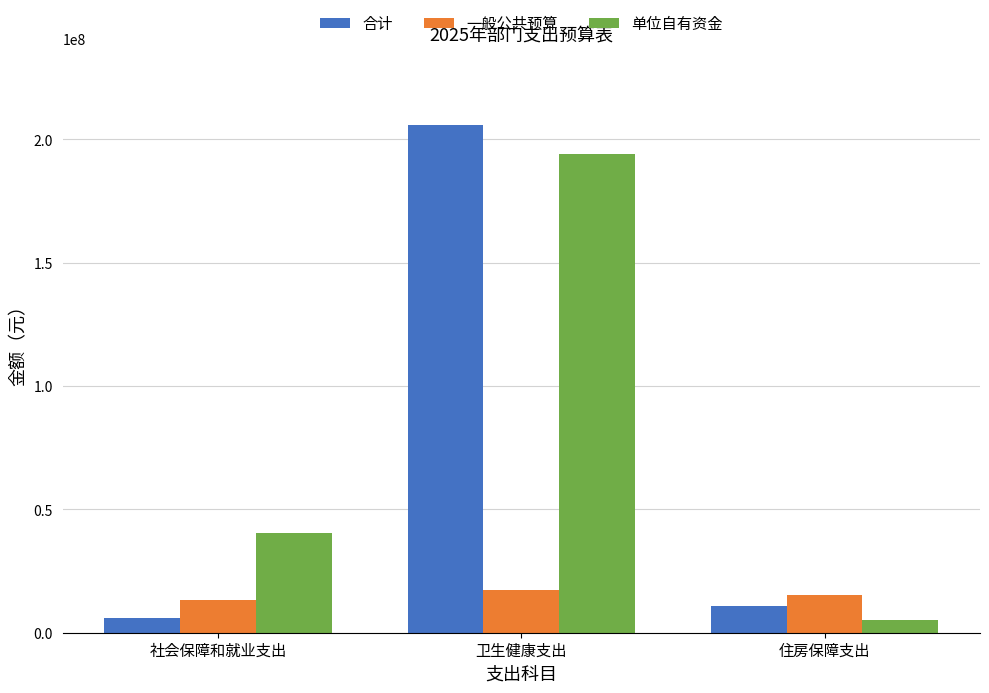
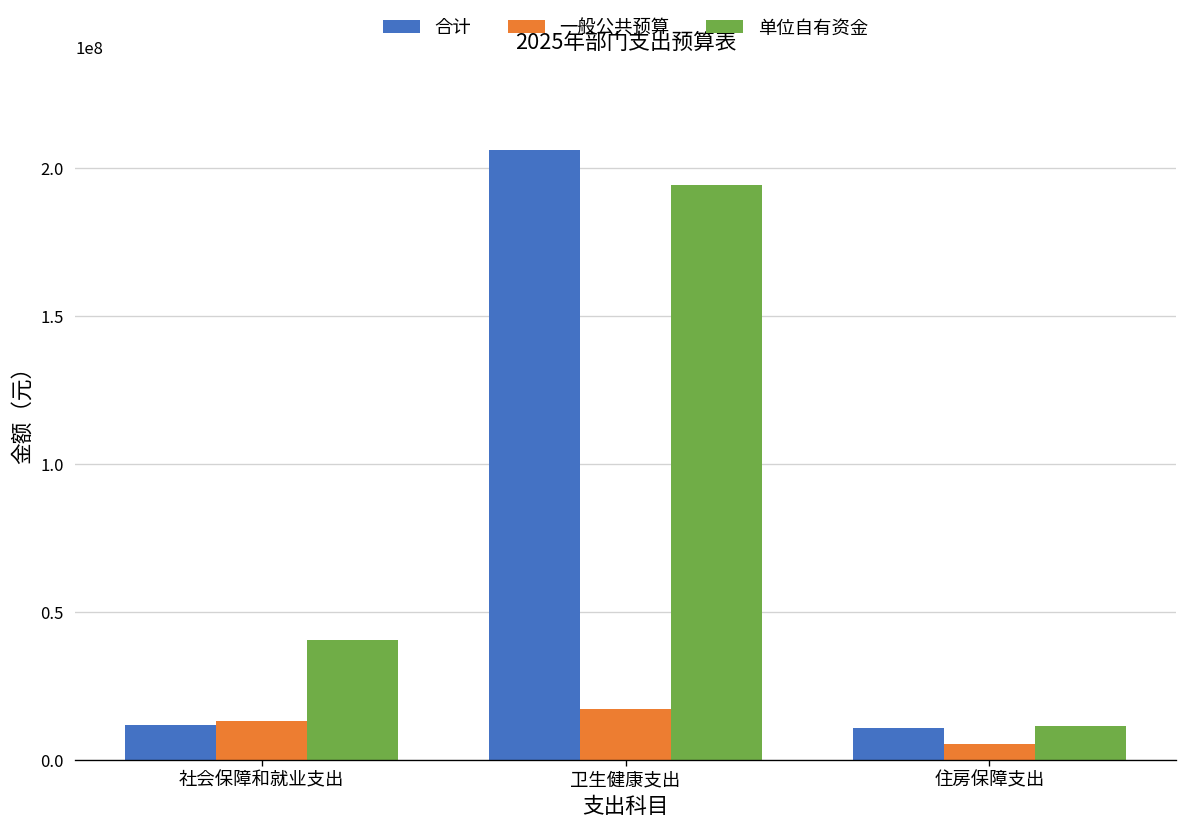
合计, 社会保障和就业支出: 6000000 -> 12000000
一般公共预算, 住房保障支出: 15000000 -> 5000000
单位自有资金, 住房保障支出: 5000000 -> 11000000
